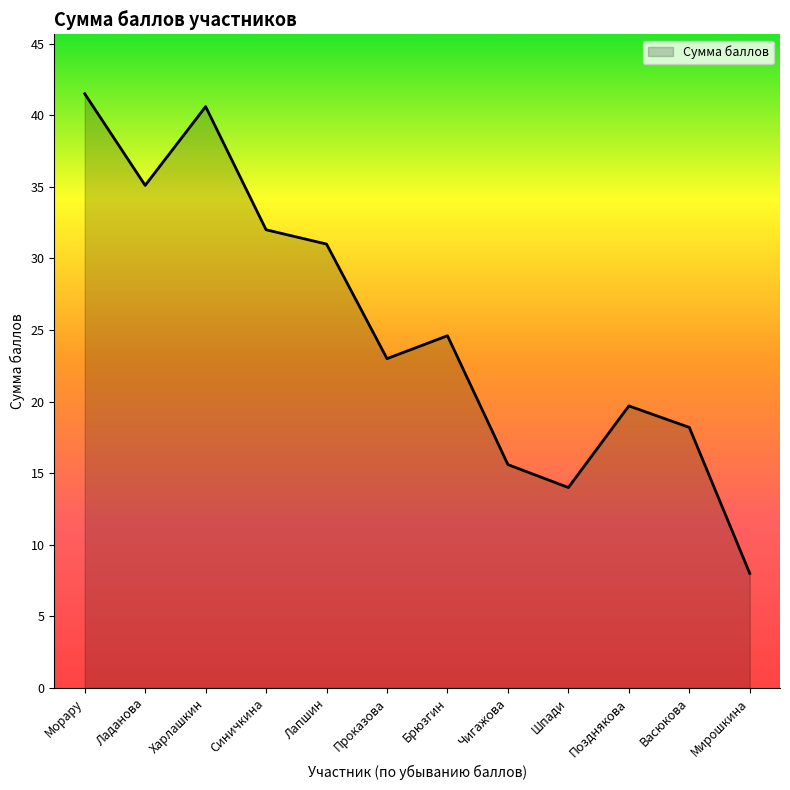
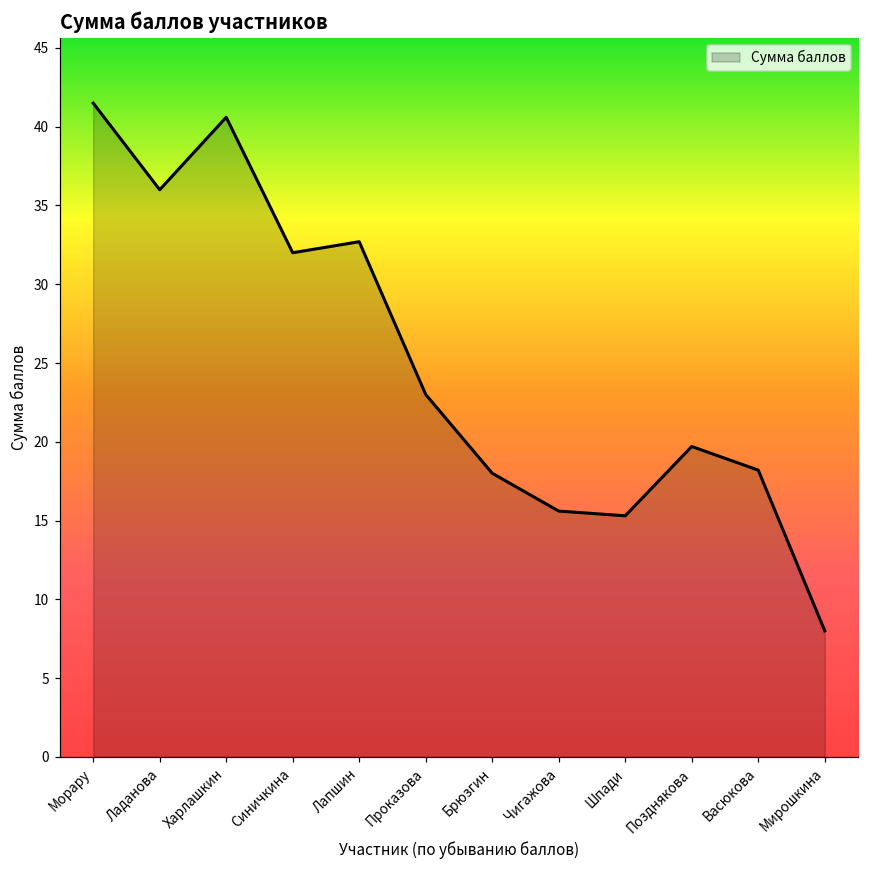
Ладанова: 35.1 -> 36.0
Лапшин: 31.0 -> 32.7
Брюзгин: 24.6 -> 18.0
Шпади: 14.0 -> 15.3
